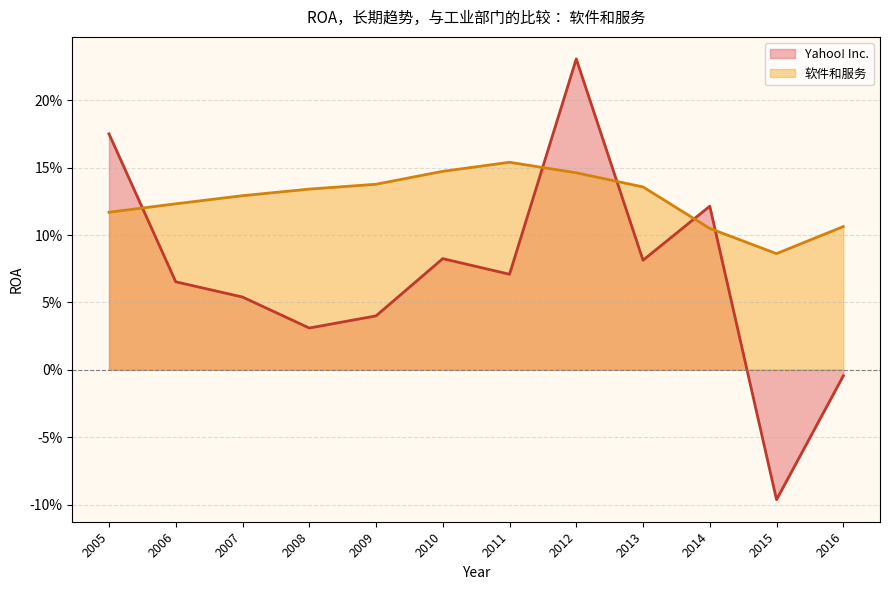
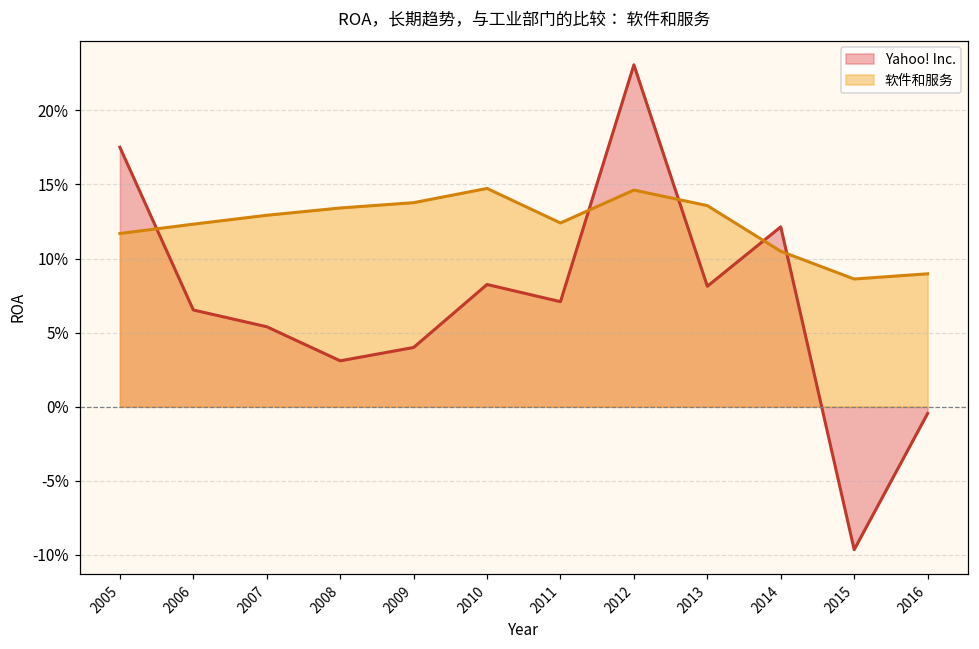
软件和服务, 2011: 15.4% -> 12.4%
软件和服务, 2016: 10.6% -> 9.0%
